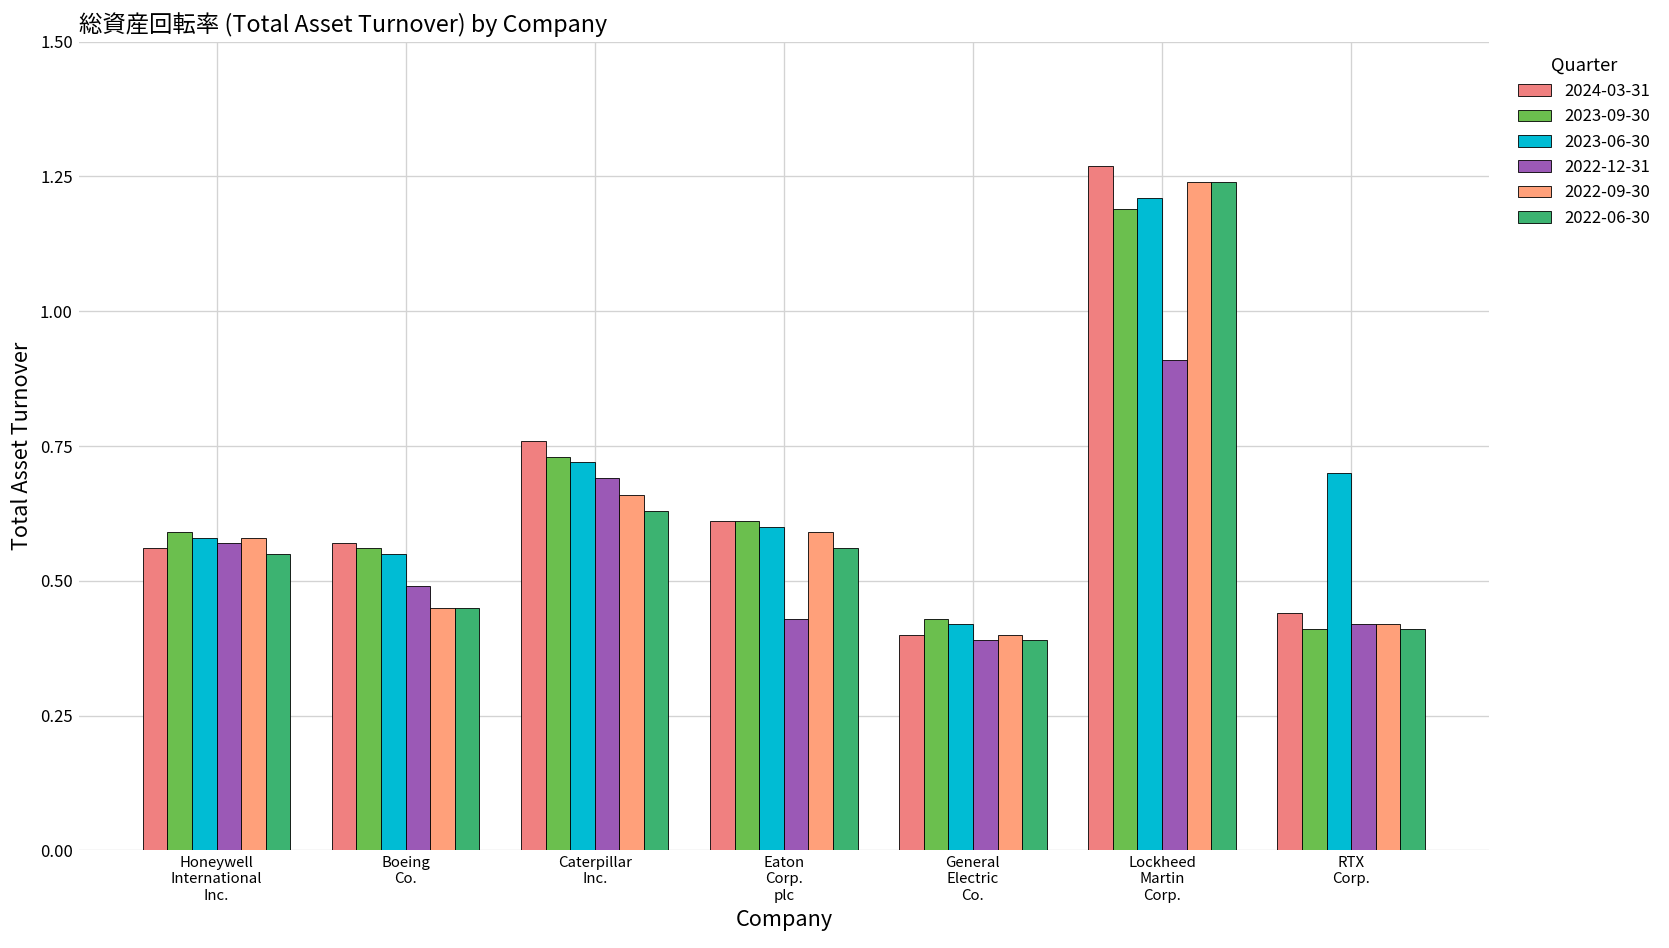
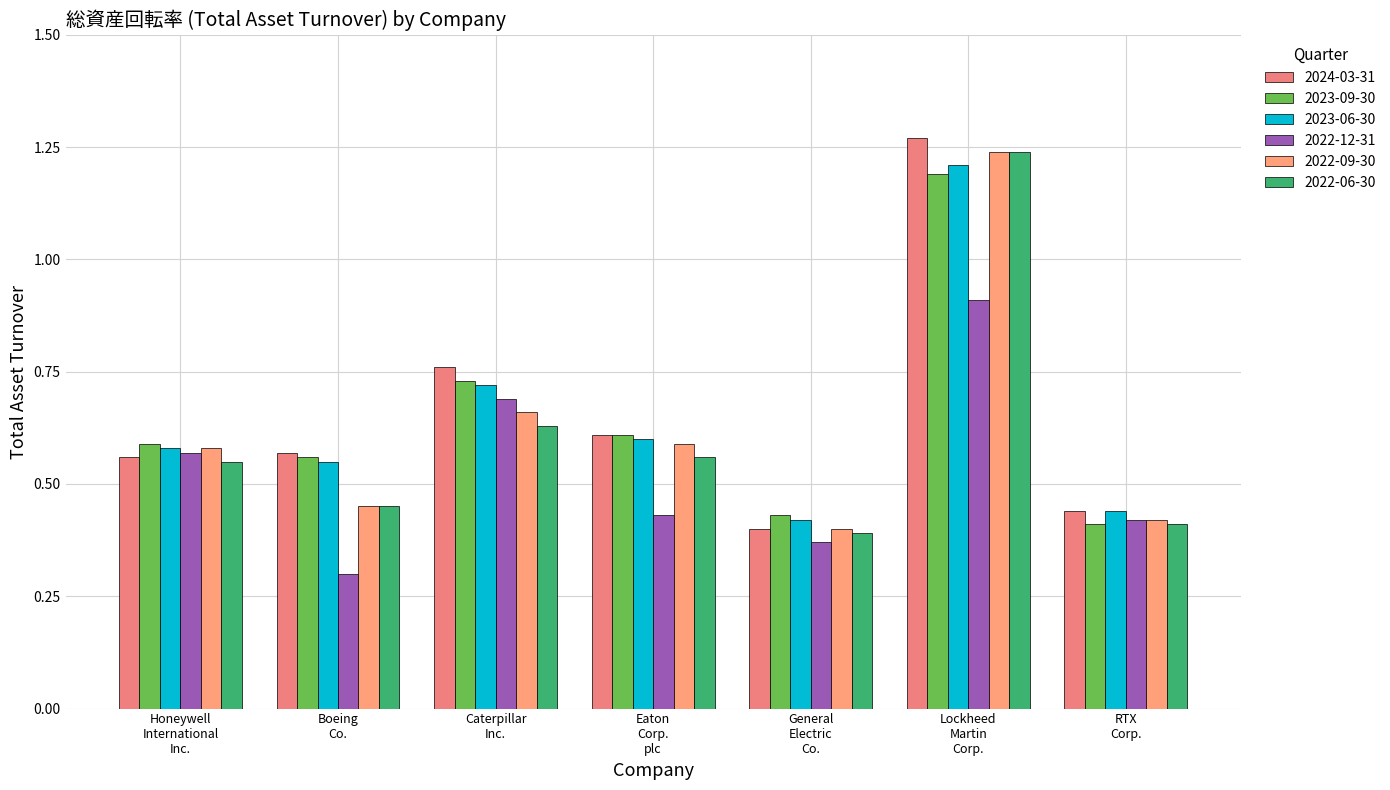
2022-12-31, Boeing Co.: 0.49 -> 0.30
2022-12-31, General Electric Co.: 0.39 -> 0.37
2023-06-30, RTX Corp.: 0.70 -> 0.44
